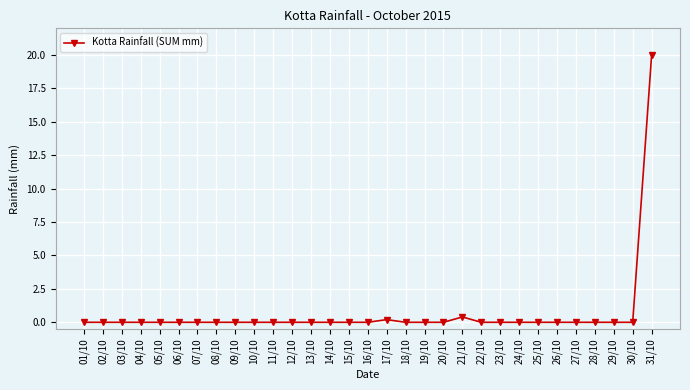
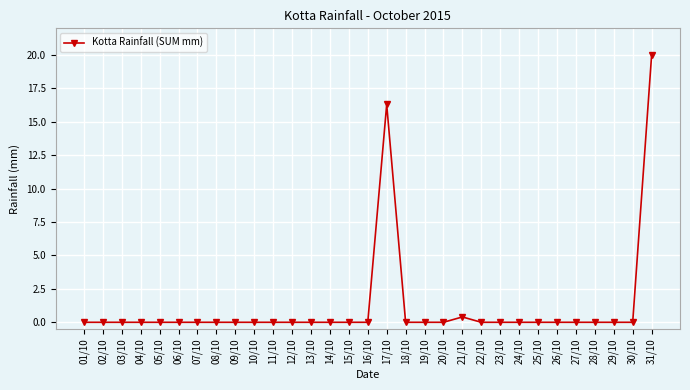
17/10: 0.2 -> 16.3
